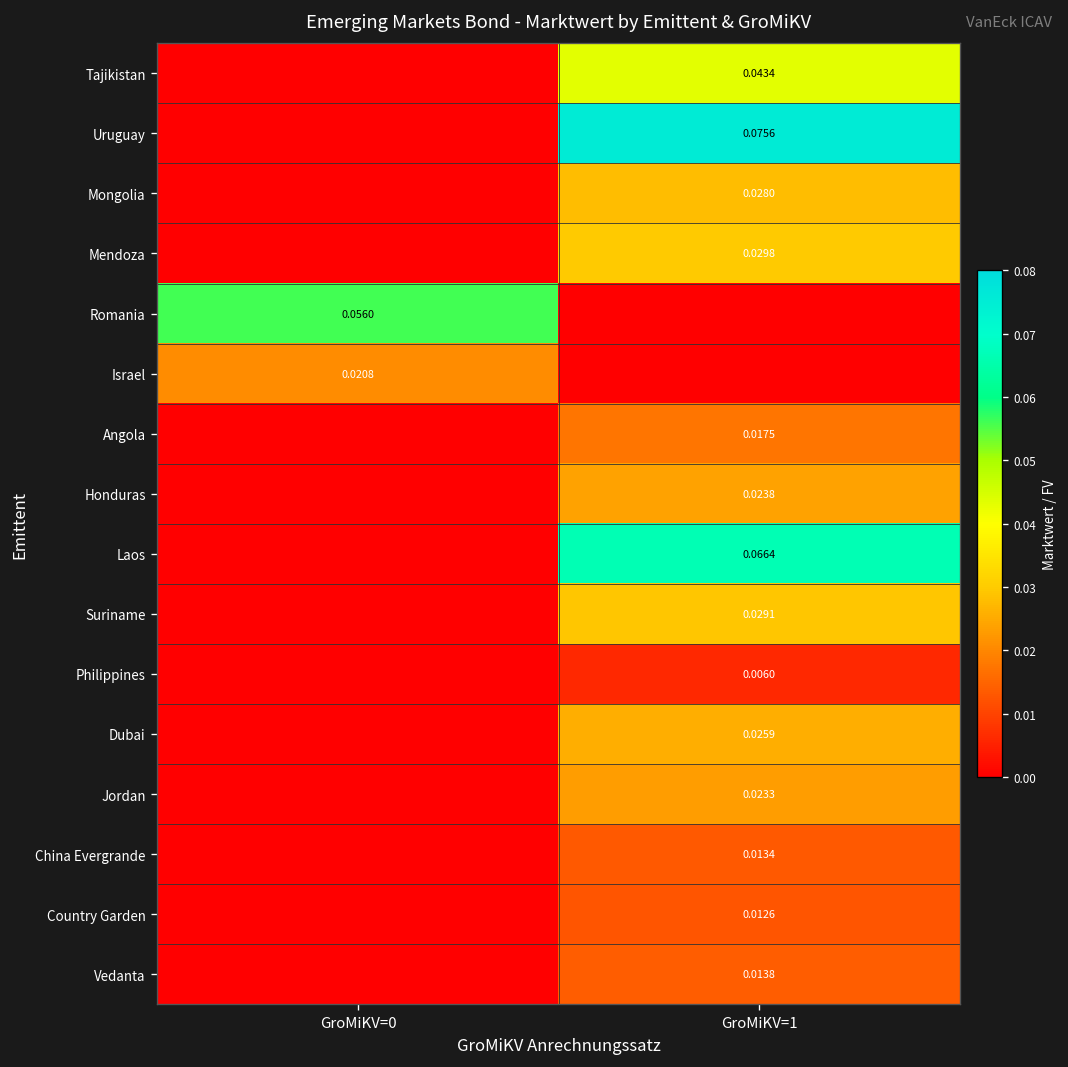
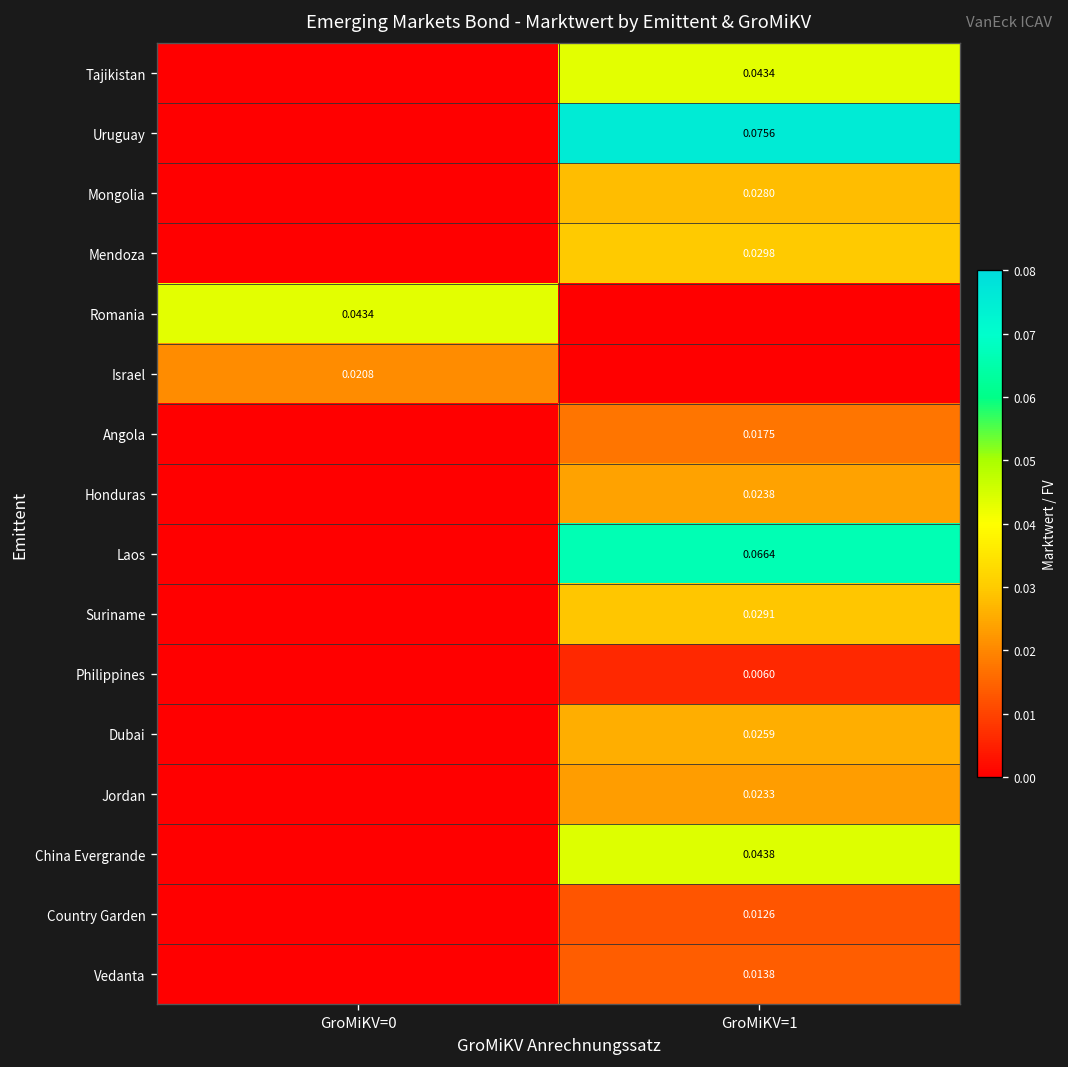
Romania, GroMiKV=0: 0.0560 -> 0.0434
China Evergrande, GroMiKV=1: 0.0134 -> 0.0438
